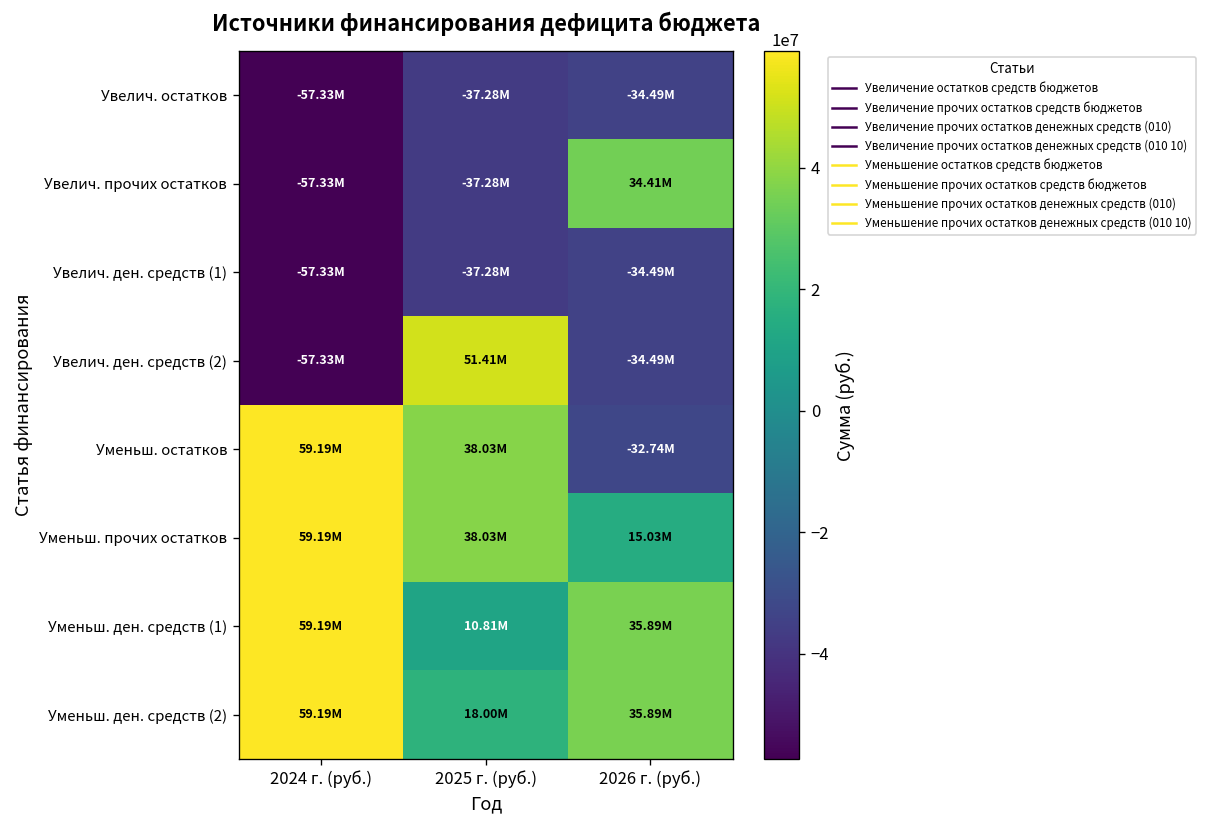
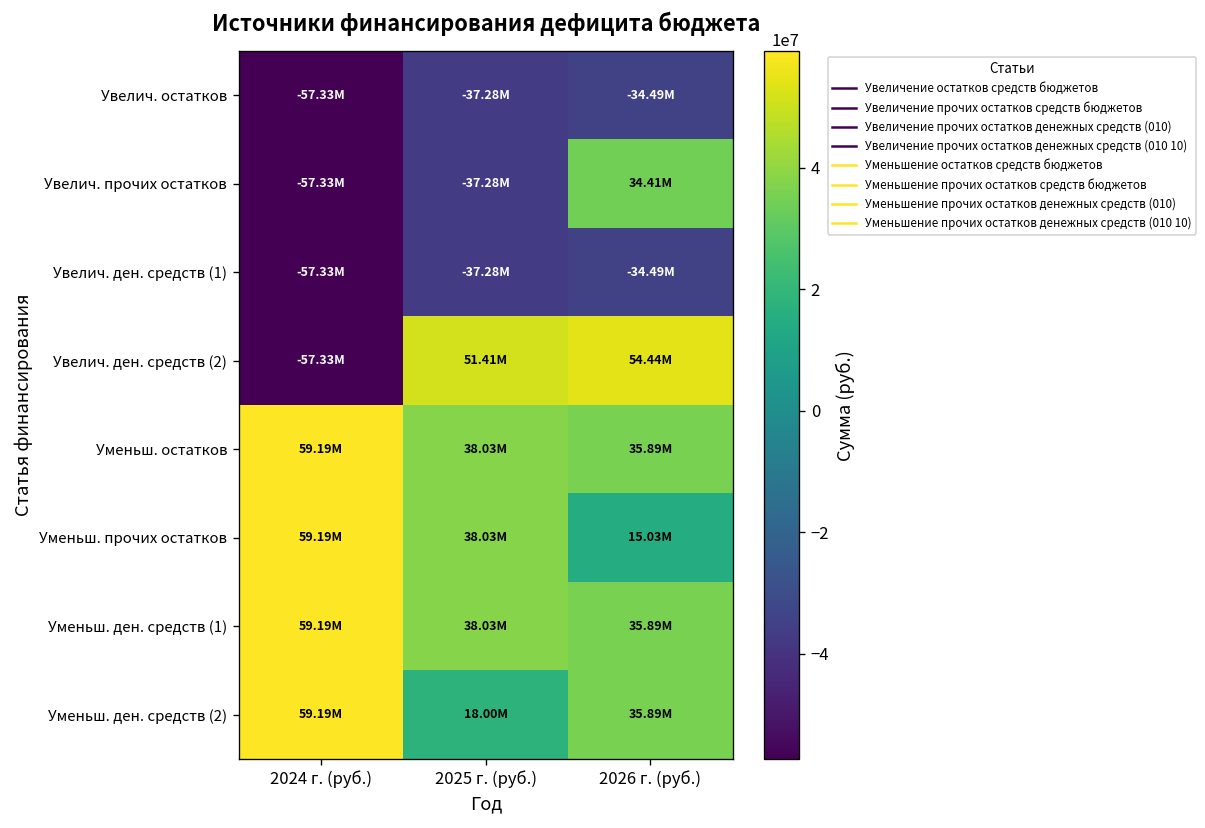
Увелич. ден. средств (2), 2026 г. (руб.): -34.49M -> 54.44M
Уменьш. остатков, 2026 г. (руб.): -32.74M -> 35.89M
Уменьш. ден. средств (1), 2025 г. (руб.): 10.81M -> 38.03M
